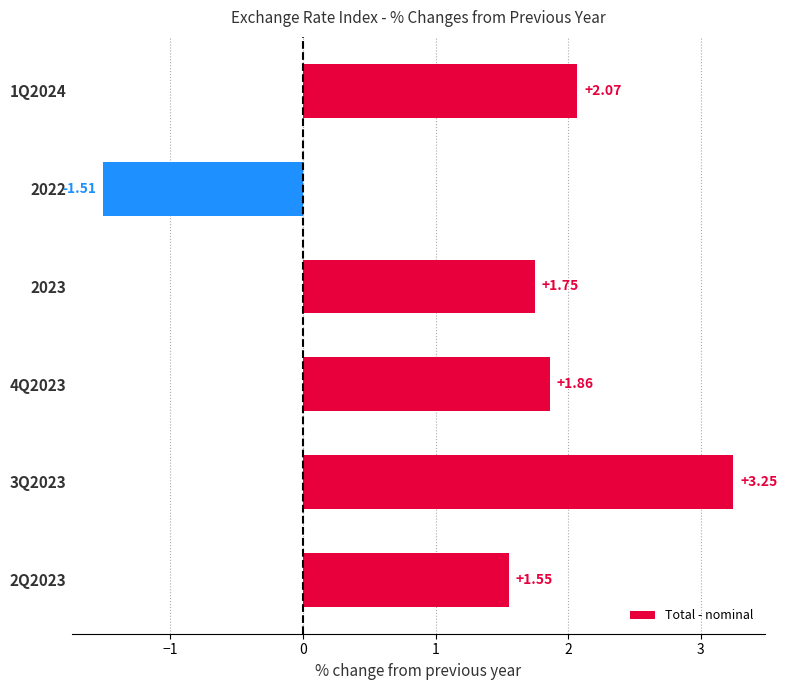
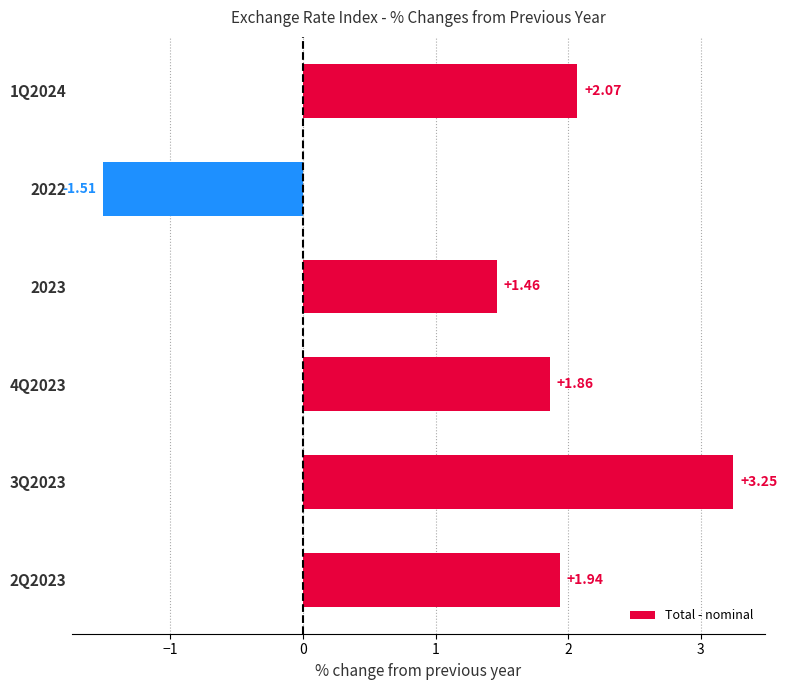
2023: +1.75 -> +1.46
2Q2023: +1.55 -> +1.94
